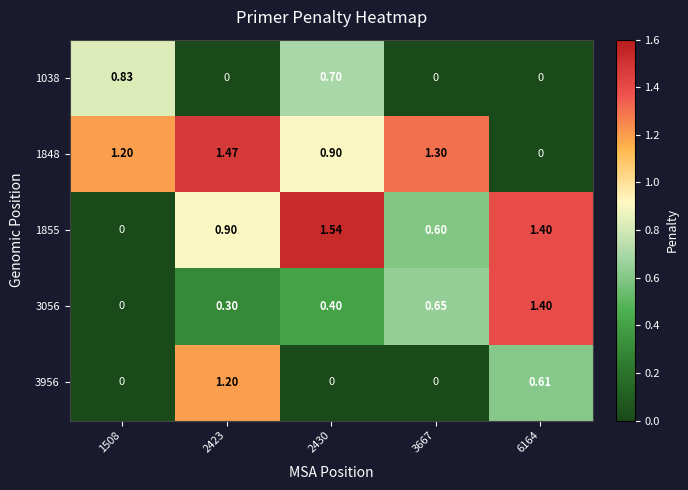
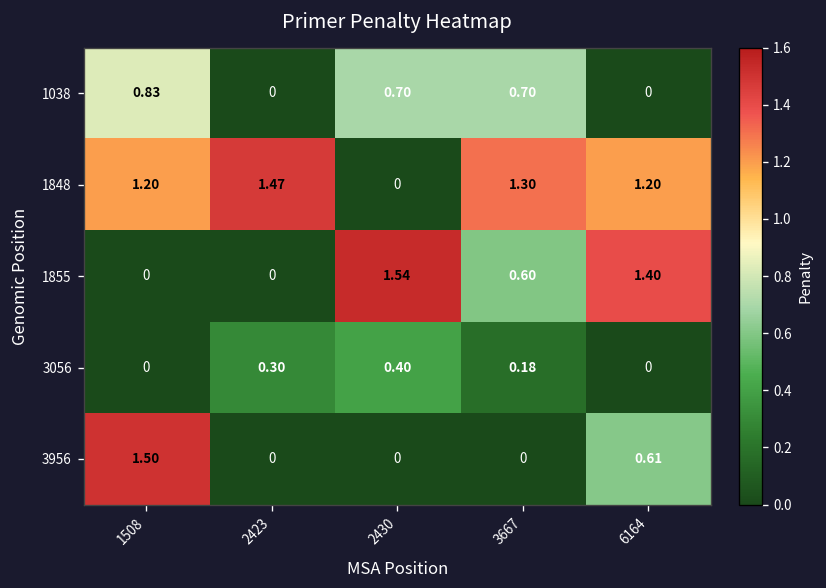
1038, 3667: 0 -> 0.70
1848, 2430: 0.90 -> 0
1848, 6164: 0 -> 1.20
1855, 2423: 0.90 -> 0
3056, 3667: 0.65 -> 0.18
3056, 6164: 1.40 -> 0
3956, 1508: 0 -> 1.50
3956, 2423: 1.20 -> 0
